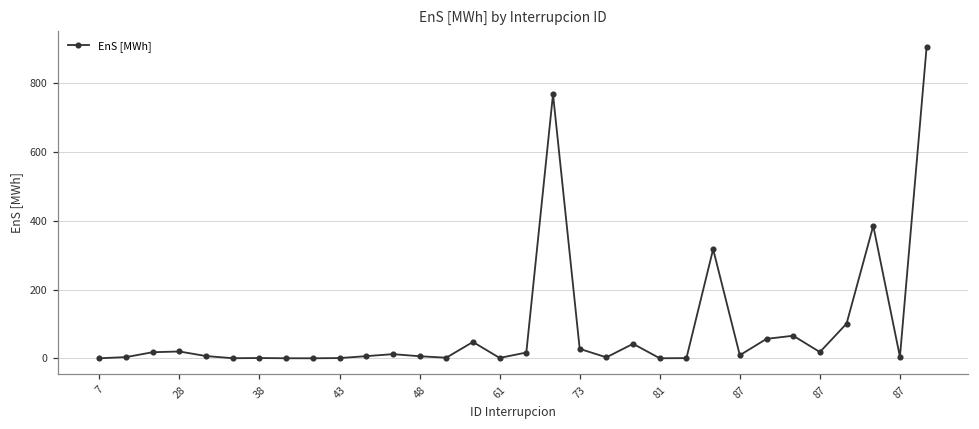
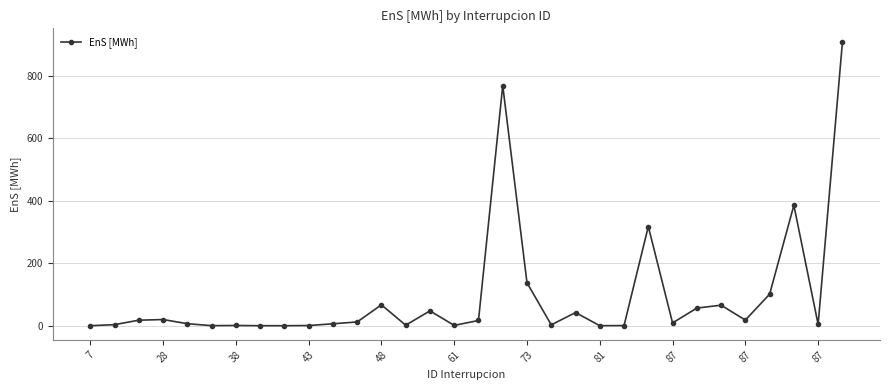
48: 10 -> 70
73: 30 -> 140
